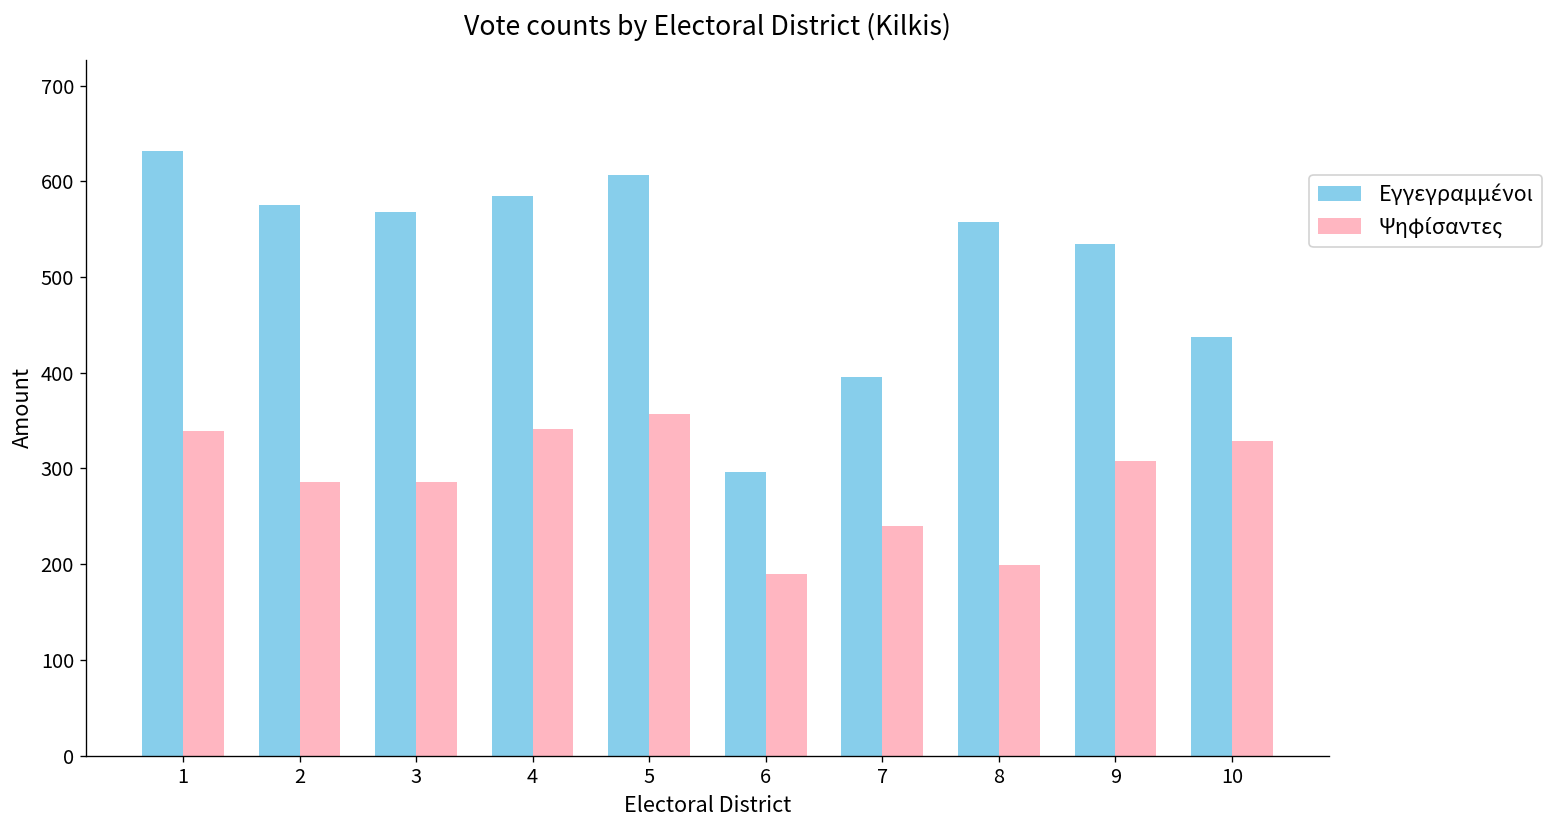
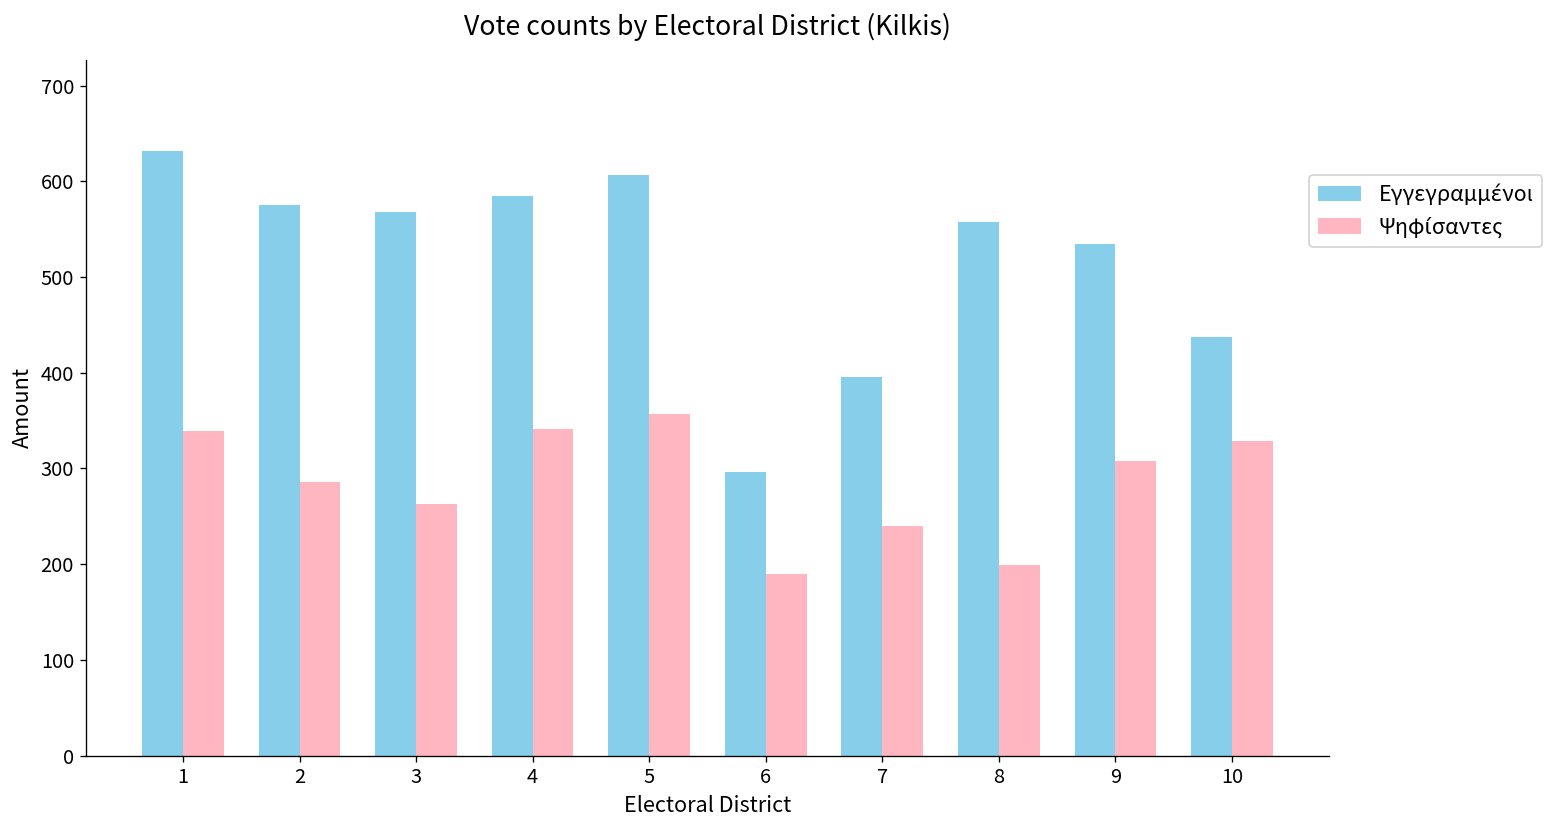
Ψηφίσαντες, 3: 290 -> 260
